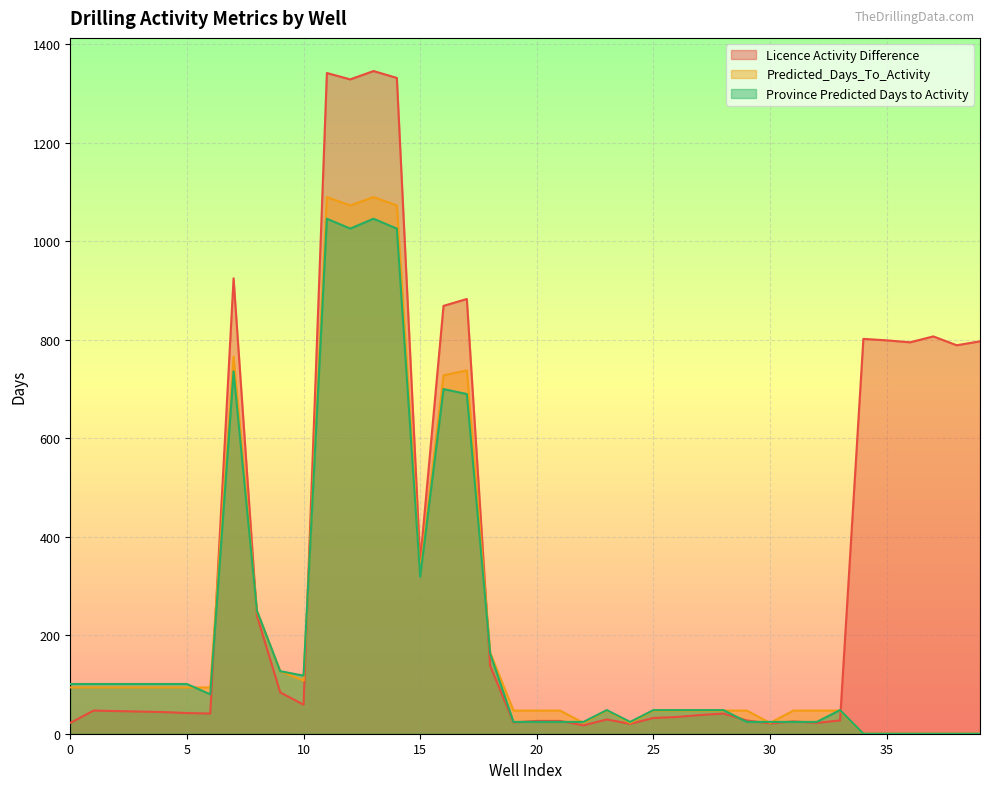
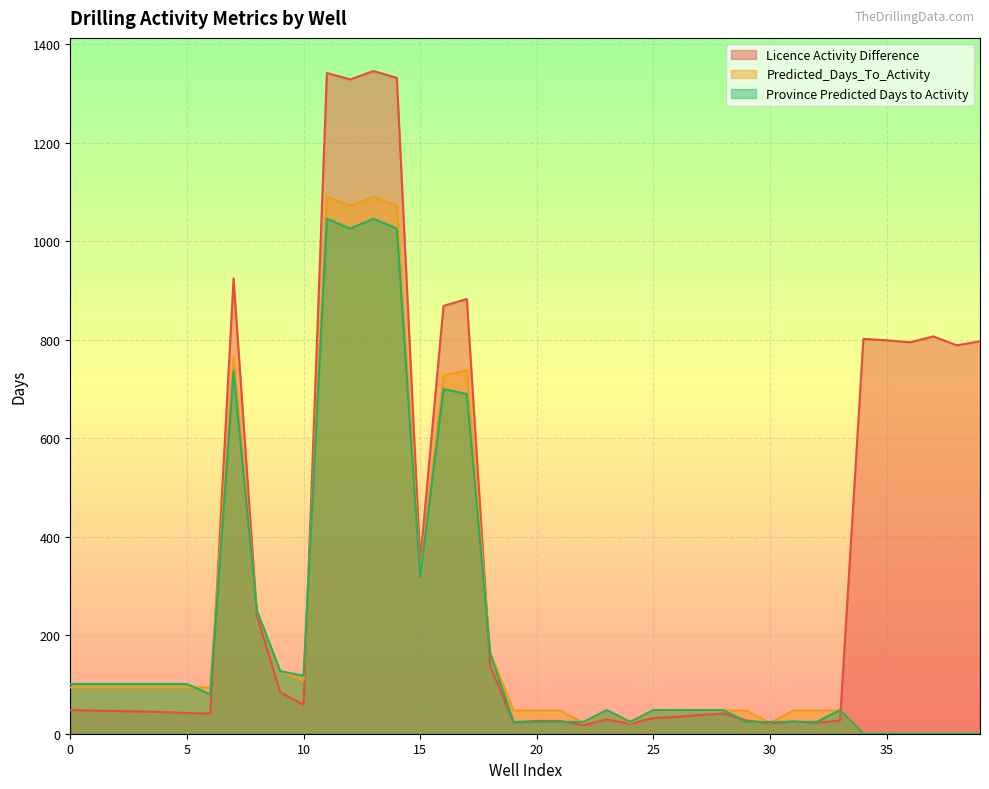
Licence Activity Difference, 0: 20 -> 50
